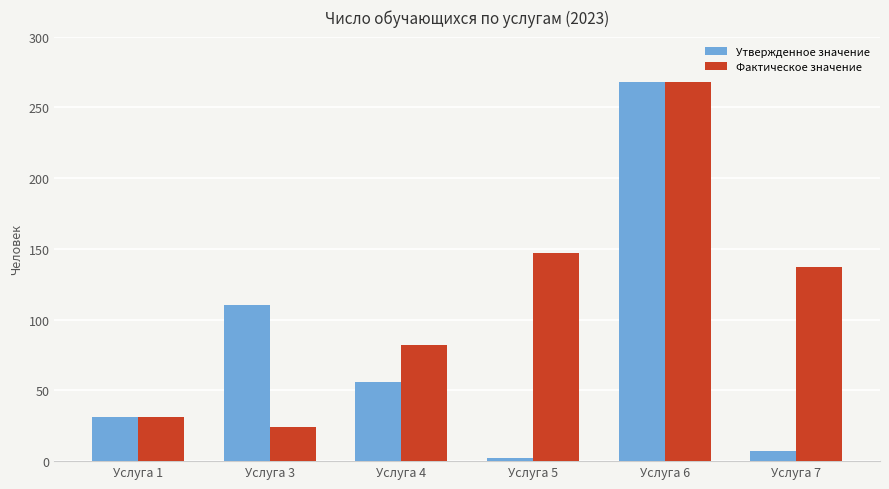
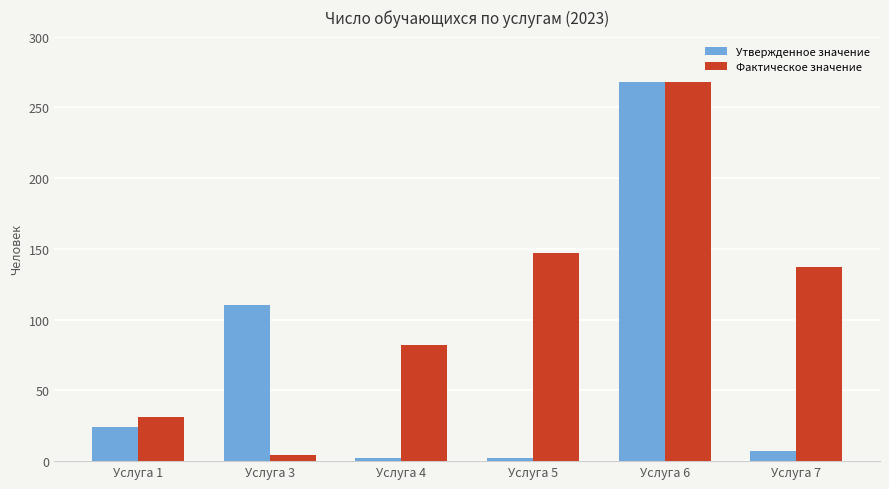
Утвержденное значение, Услуга 1: 31 -> 24
Фактическое значение, Услуга 3: 24 -> 4
Утвержденное значение, Услуга 4: 56 -> 2
